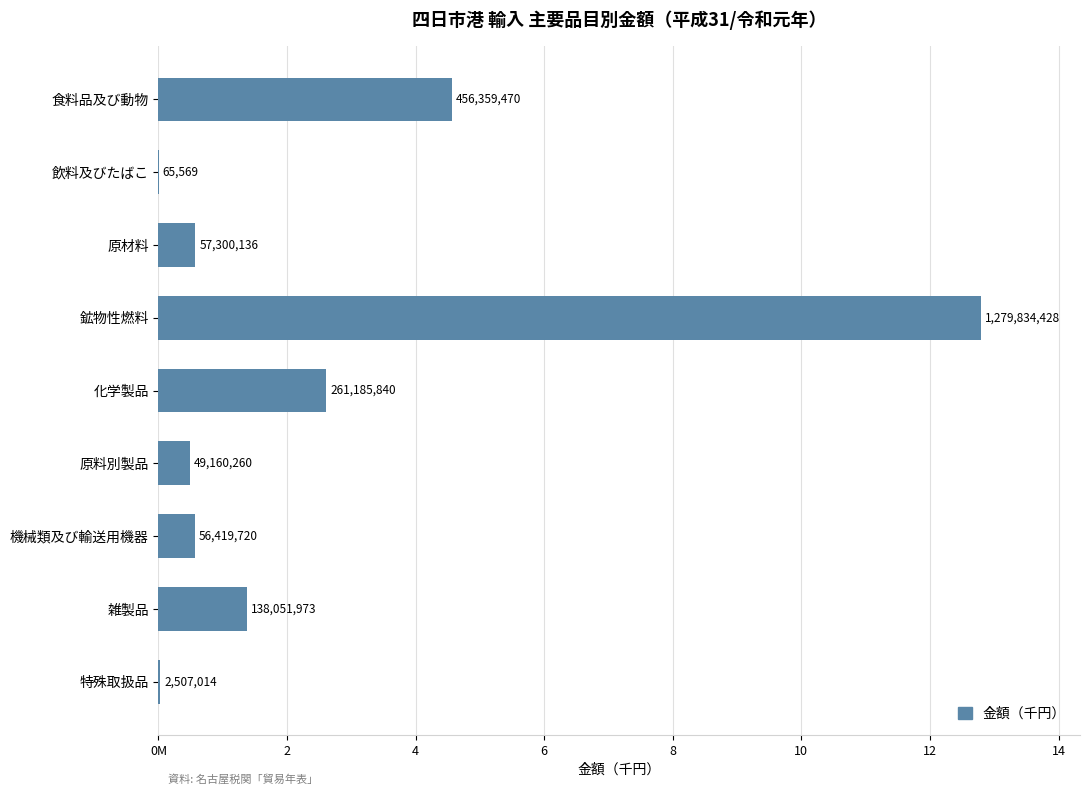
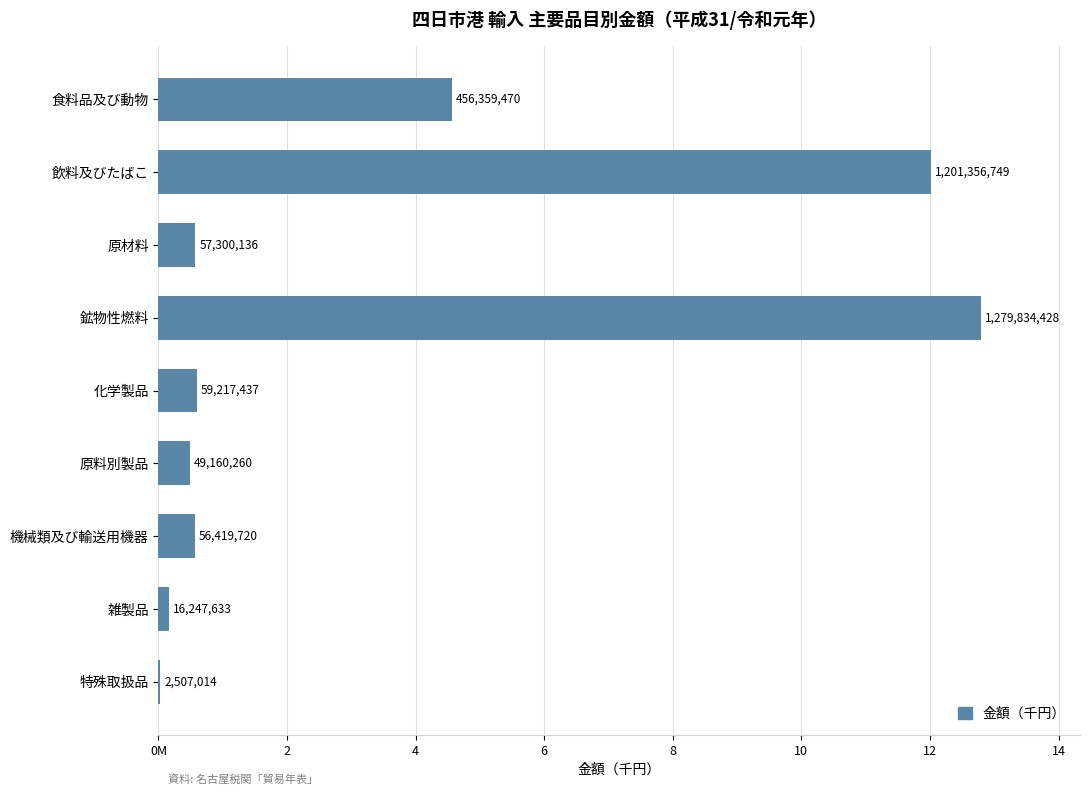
飲料及びたばこ: 65,569 -> 1,201,356,749
化学製品: 261,185,840 -> 59,217,437
雑製品: 138,051,973 -> 16,247,633
